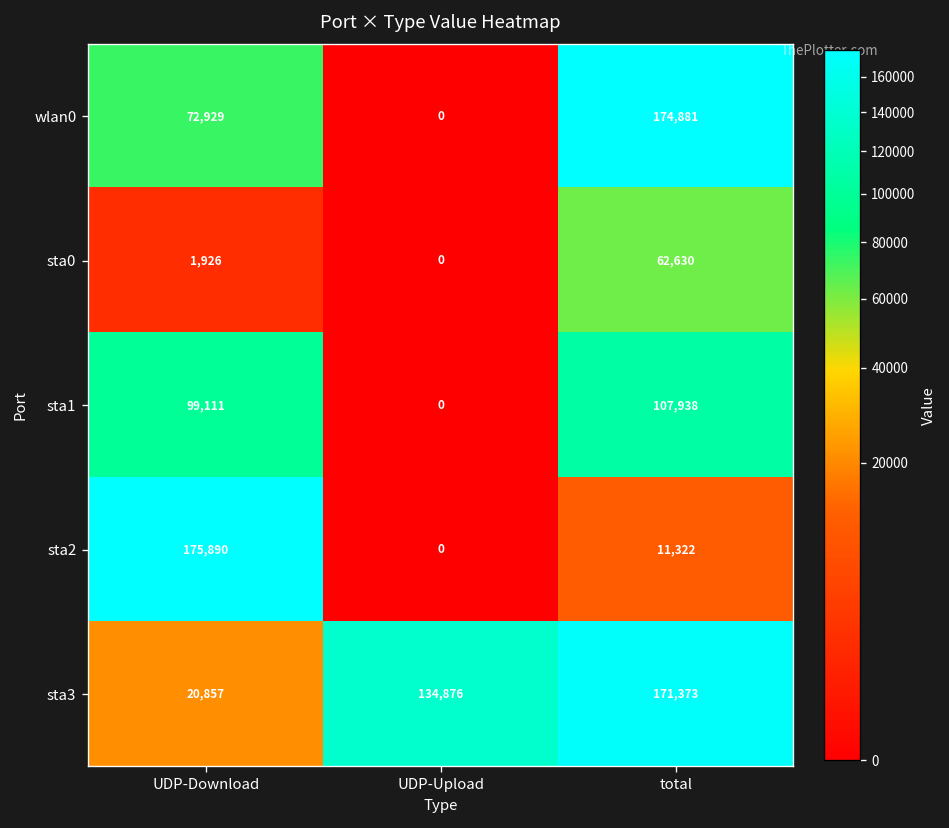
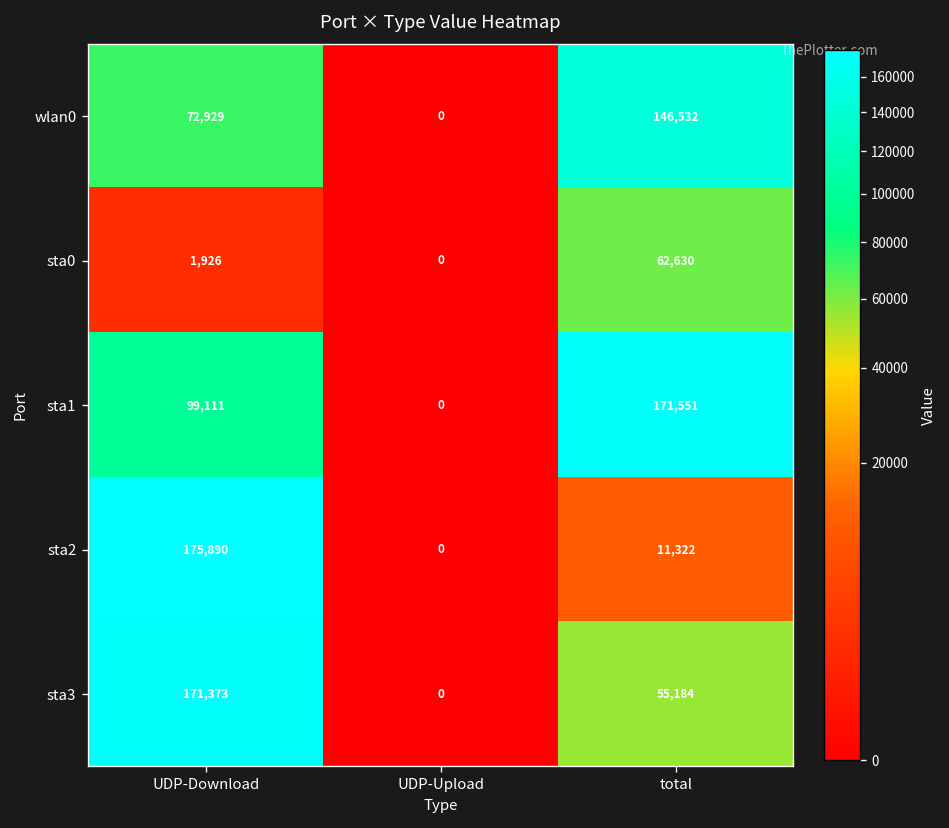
wlan0, total: 174,881 -> 146,532
sta1, total: 107,938 -> 171,551
sta3, UDP-Download: 20,857 -> 171,373
sta3, UDP-Upload: 134,876 -> 0
sta3, total: 171,373 -> 55,184
